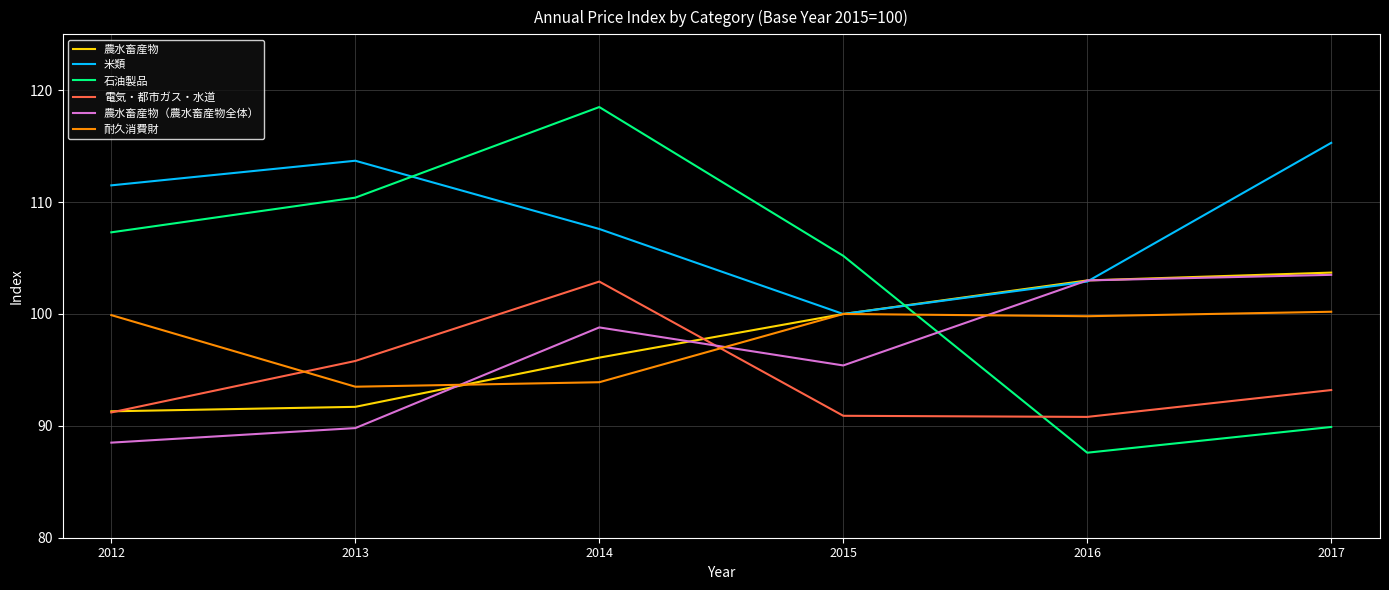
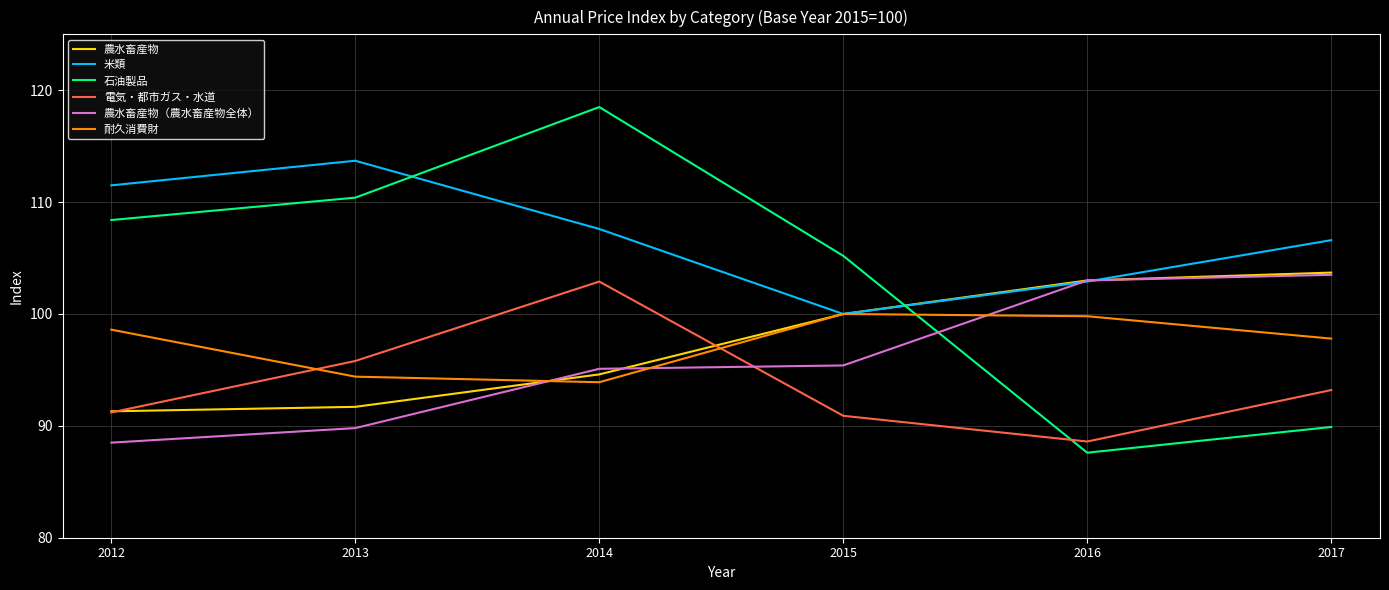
石油製品, 2012: 107.3 -> 108.4
耐久消費財, 2012: 99.9 -> 98.6
耐久消費財, 2013: 93.5 -> 94.4
農水畜産物, 2014: 96.1 -> 94.6
農水畜産物（農水畜産物全体）, 2014: 98.8 -> 95.1
電気・都市ガス・水道, 2016: 90.8 -> 88.6
米類, 2017: 115.3 -> 106.6
耐久消費財, 2017: 100.2 -> 97.8
